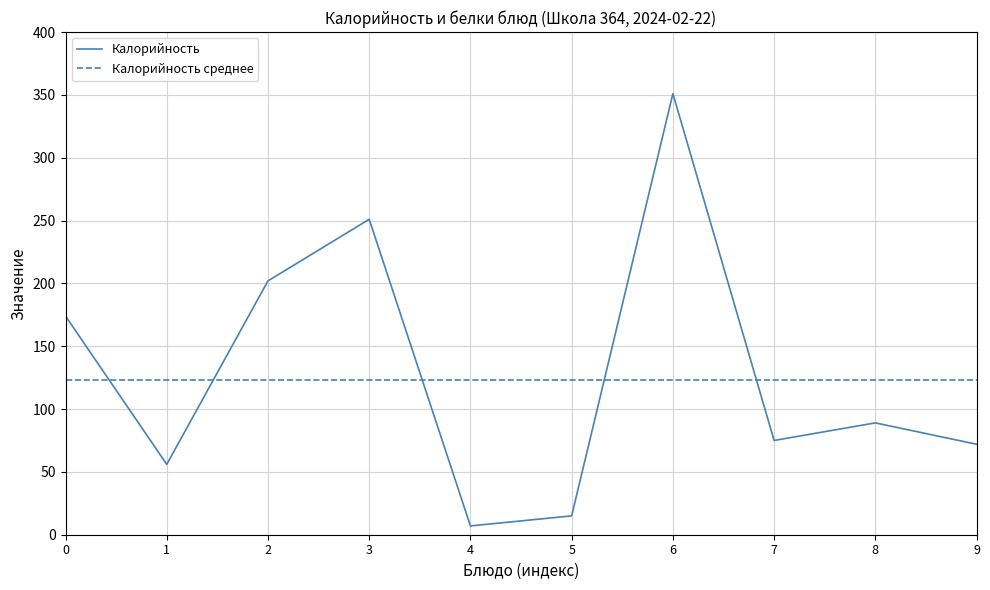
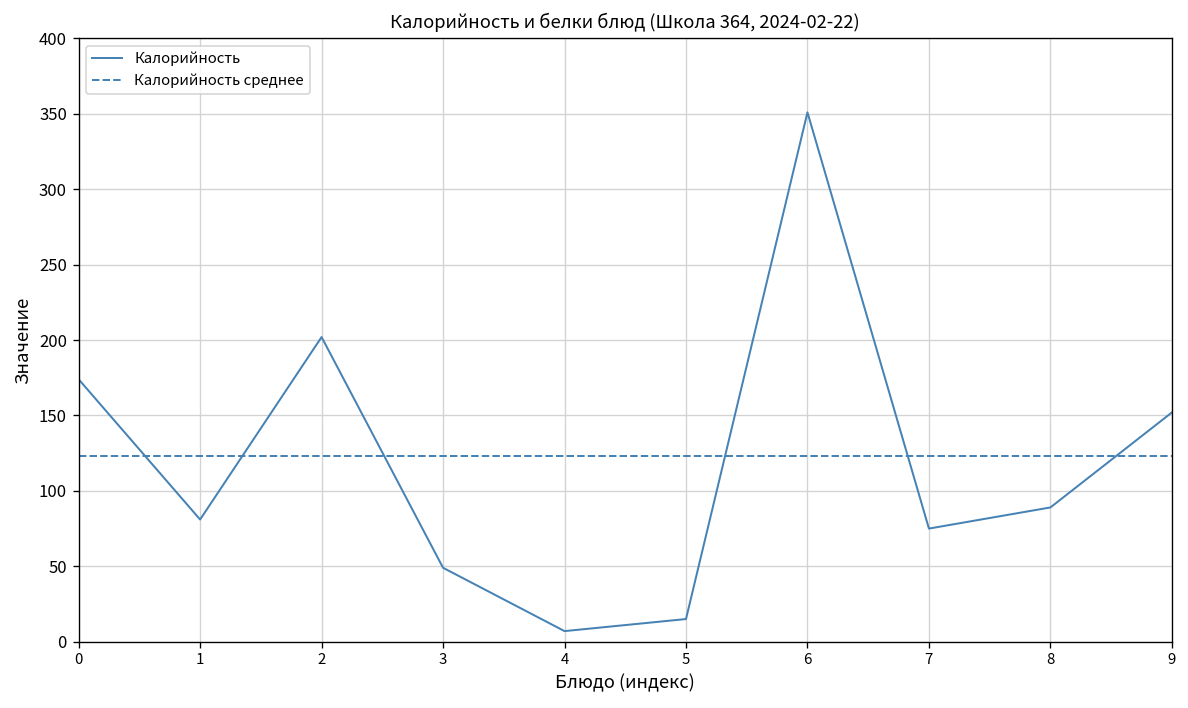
1: 56 -> 81
3: 251 -> 49
9: 72 -> 152
